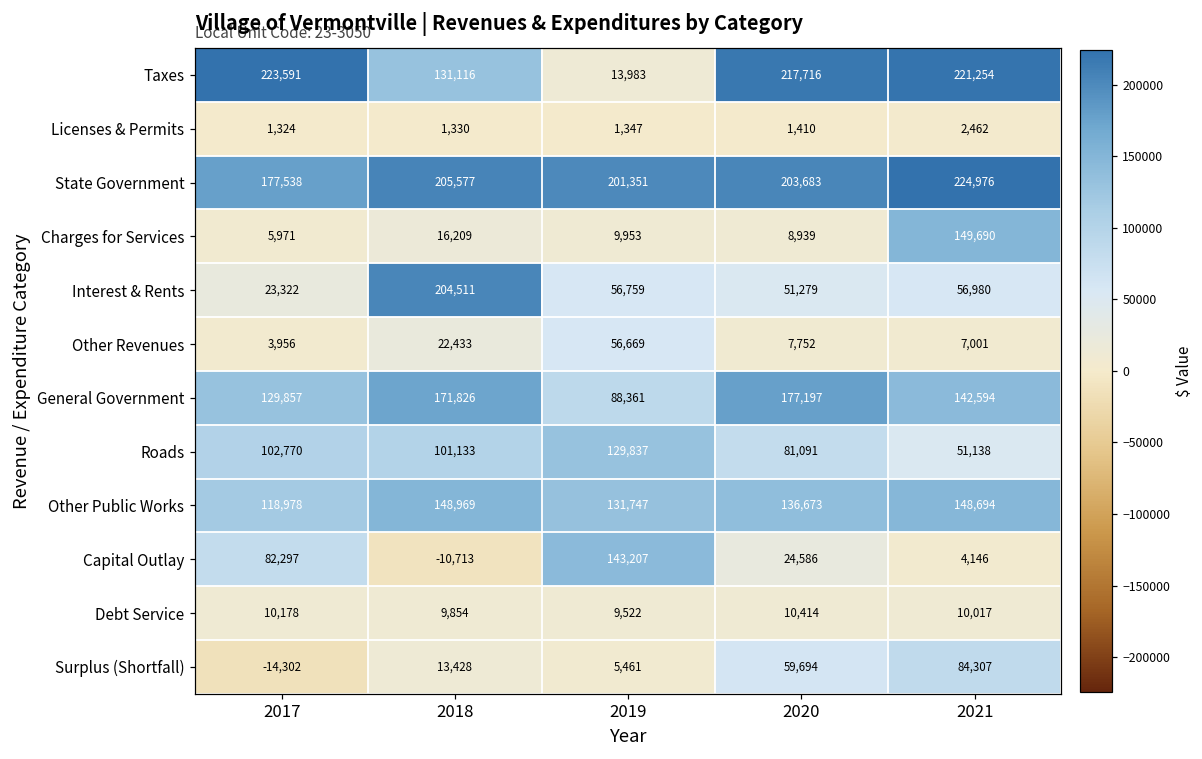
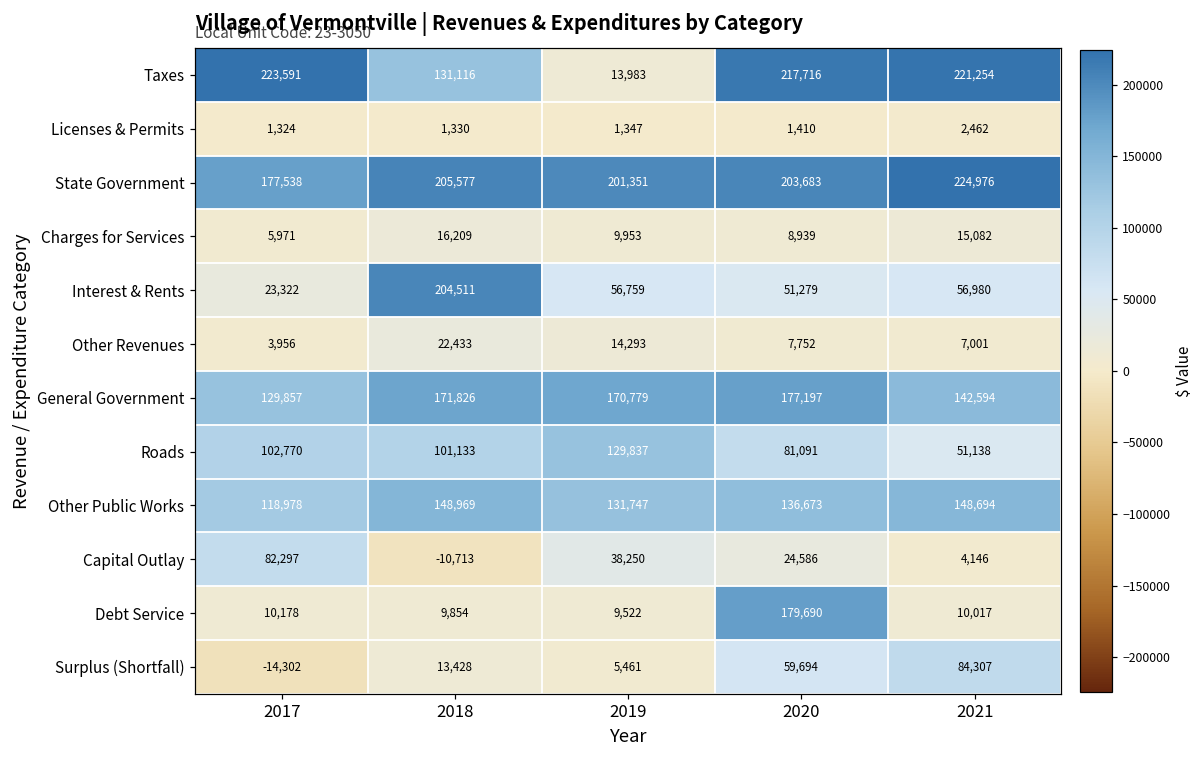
Charges for Services, 2021: 149,690 -> 15,082
Other Revenues, 2019: 56,669 -> 14,293
General Government, 2019: 88,361 -> 170,779
Capital Outlay, 2019: 143,207 -> 38,250
Debt Service, 2020: 10,414 -> 179,690
